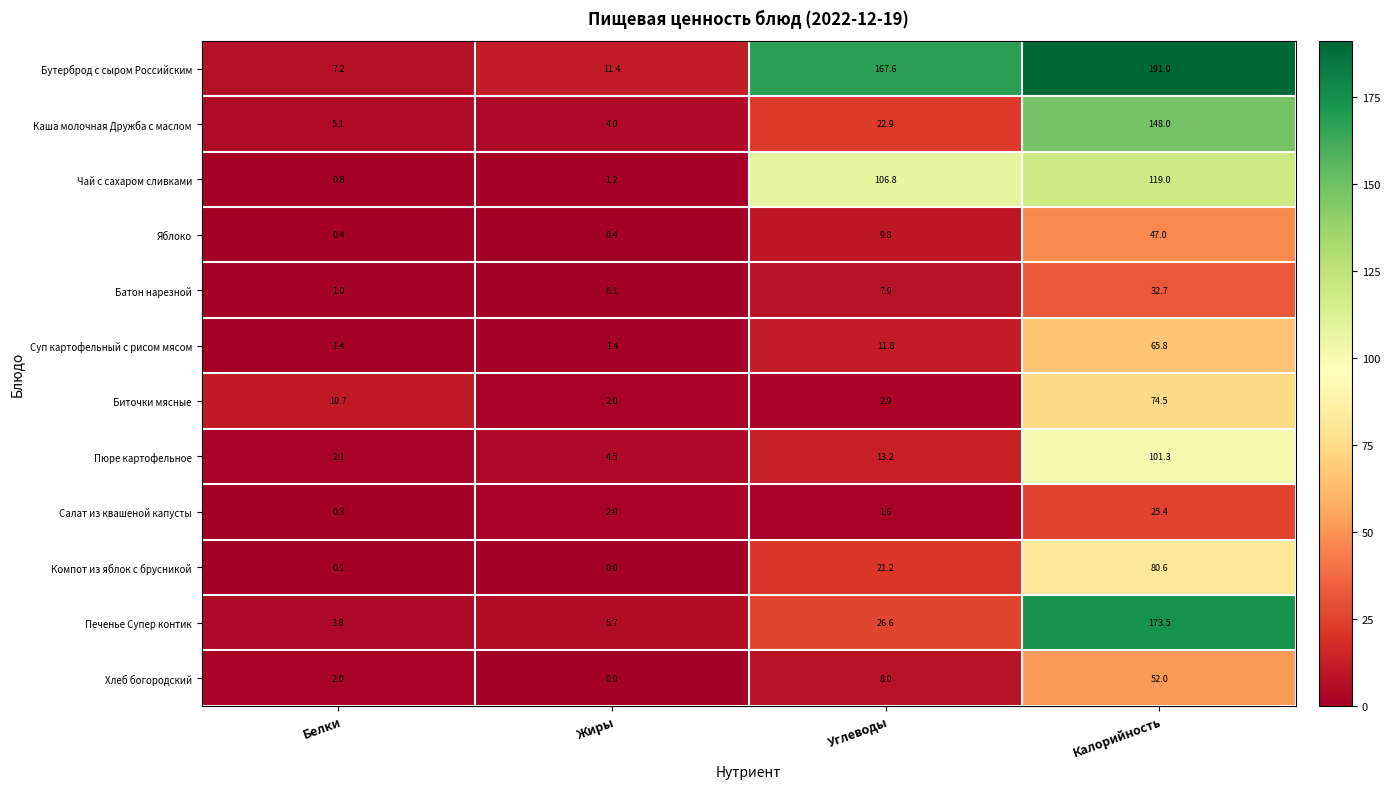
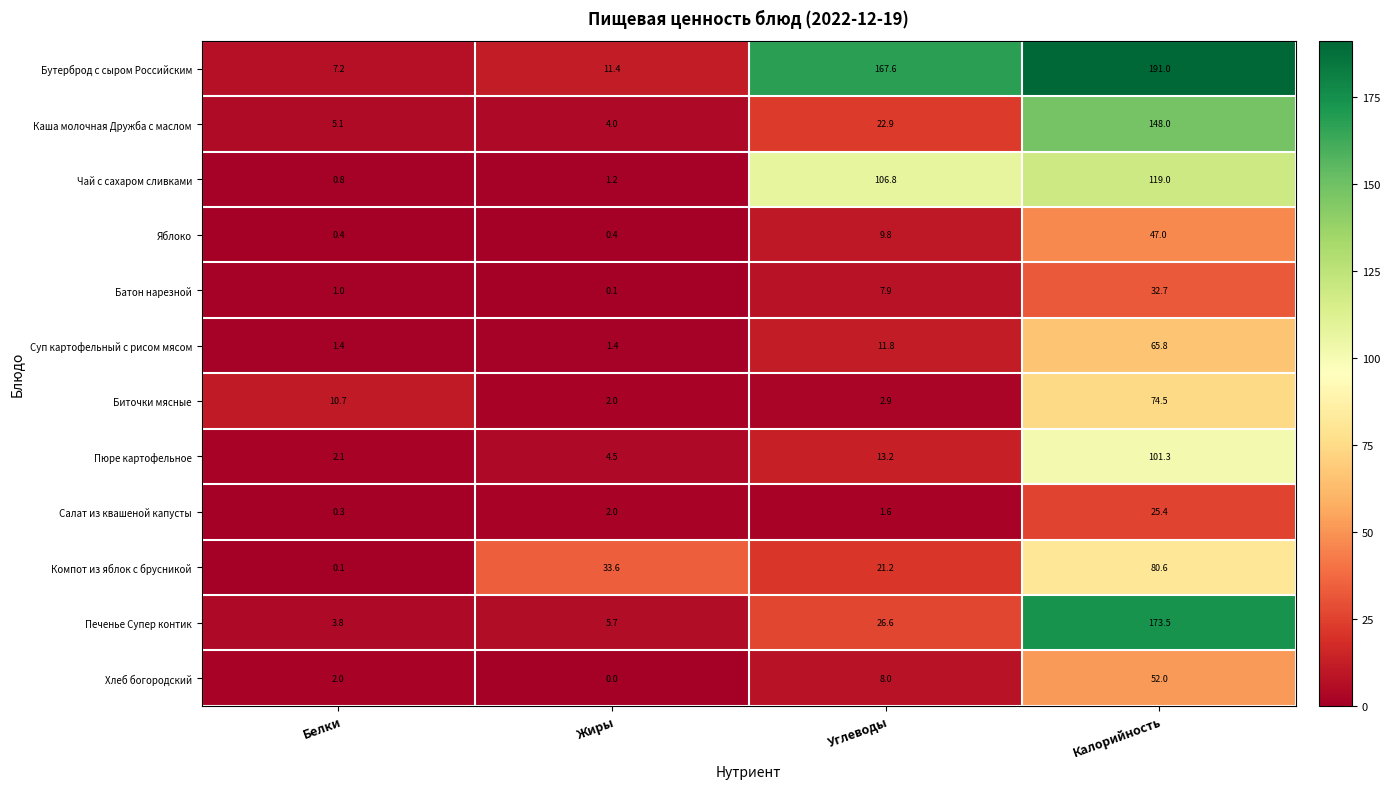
Компот из яблок с брусникой, Жиры: 0.0 -> 33.6
